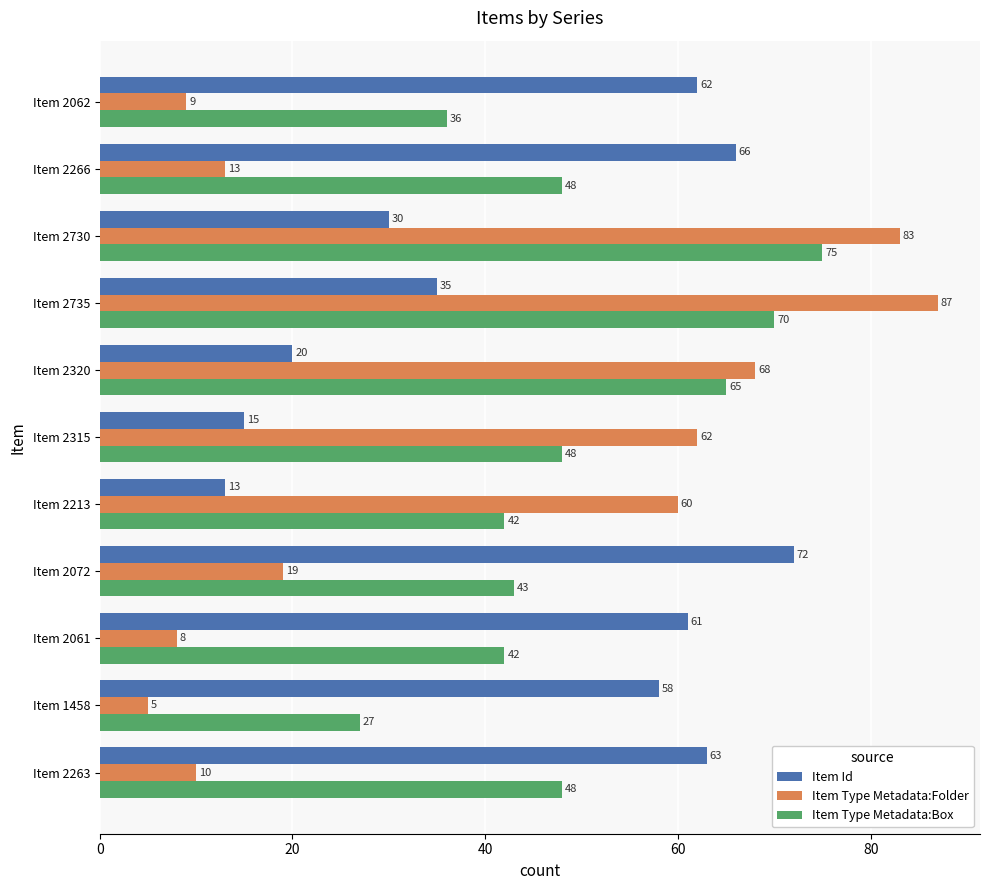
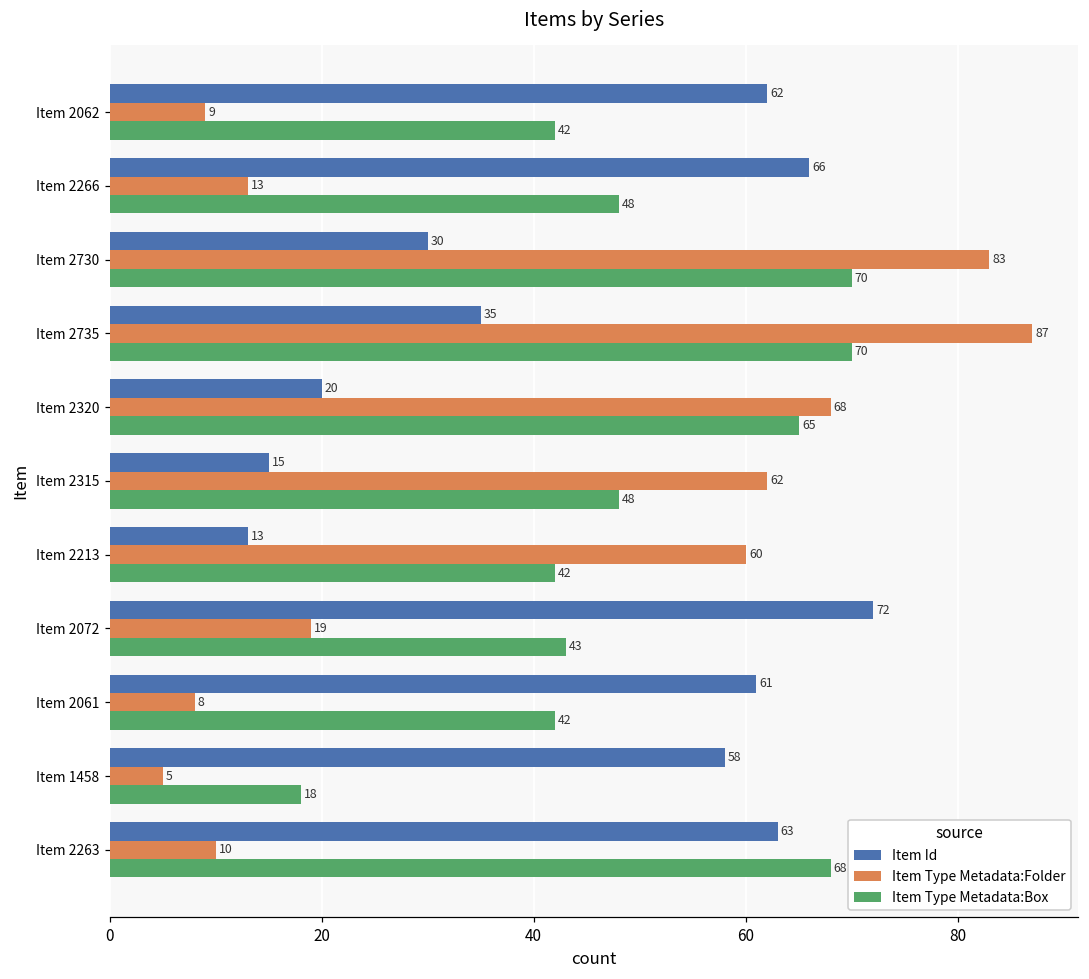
Item Type Metadata:Box, Item 2062: 36 -> 42
Item Type Metadata:Box, Item 2730: 75 -> 70
Item Type Metadata:Box, Item 1458: 27 -> 18
Item Type Metadata:Box, Item 2263: 48 -> 68
